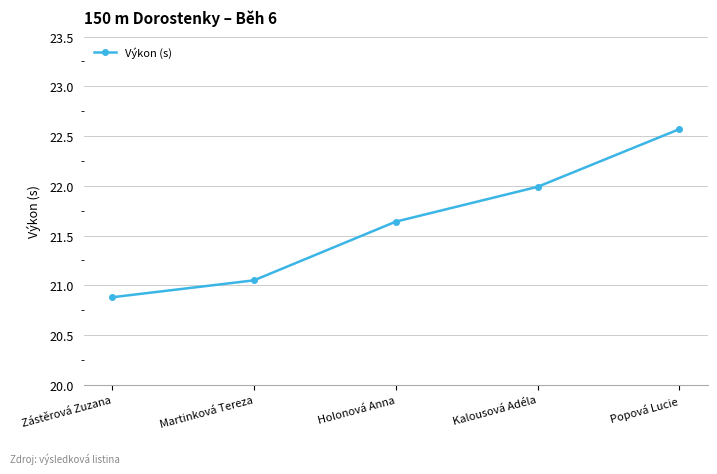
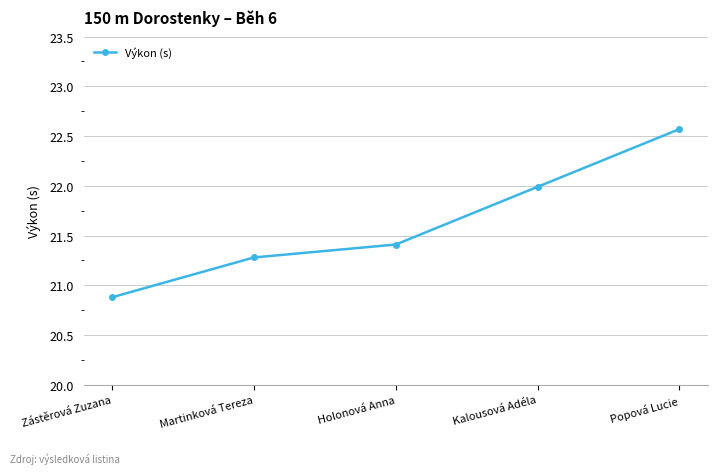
Martinková Tereza: 21.1 -> 21.3
Holonová Anna: 21.6 -> 21.4
